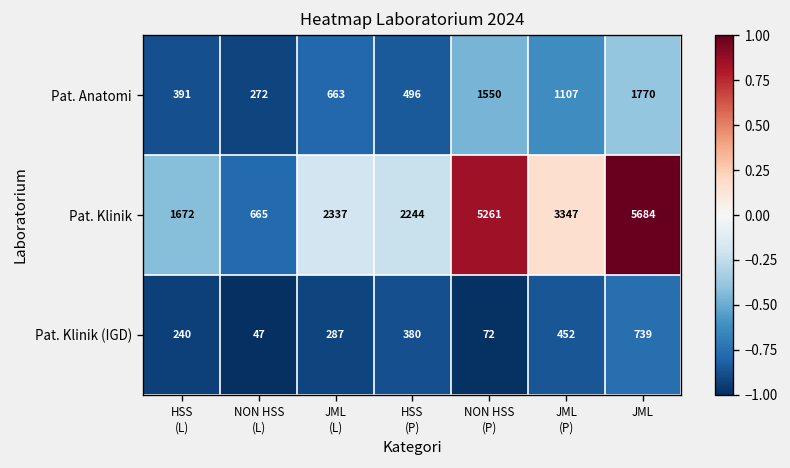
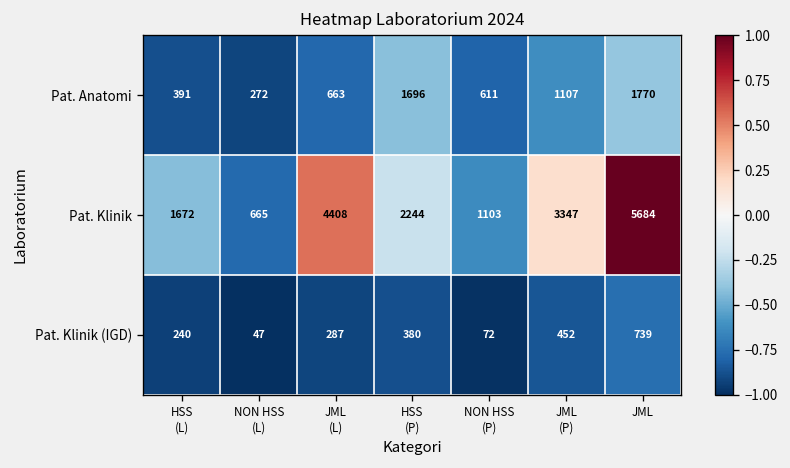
Pat. Anatomi, HSS (P): 496 -> 1696
Pat. Anatomi, NON HSS (P): 1550 -> 611
Pat. Klinik, JML (L): 2337 -> 4408
Pat. Klinik, NON HSS (P): 5261 -> 1103
